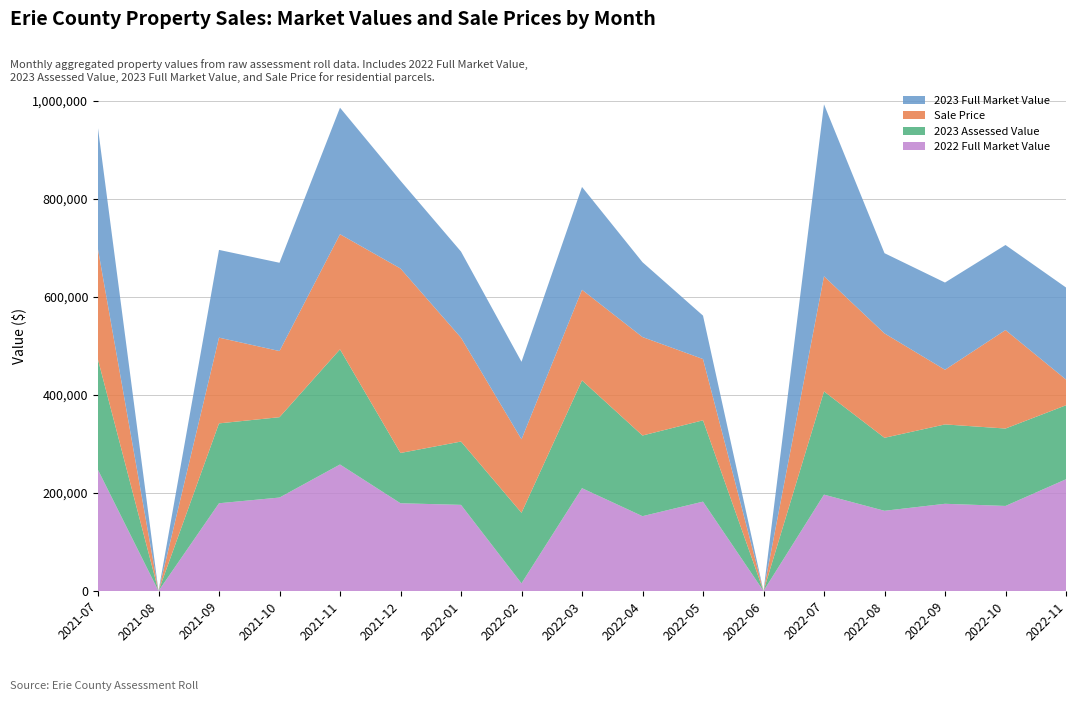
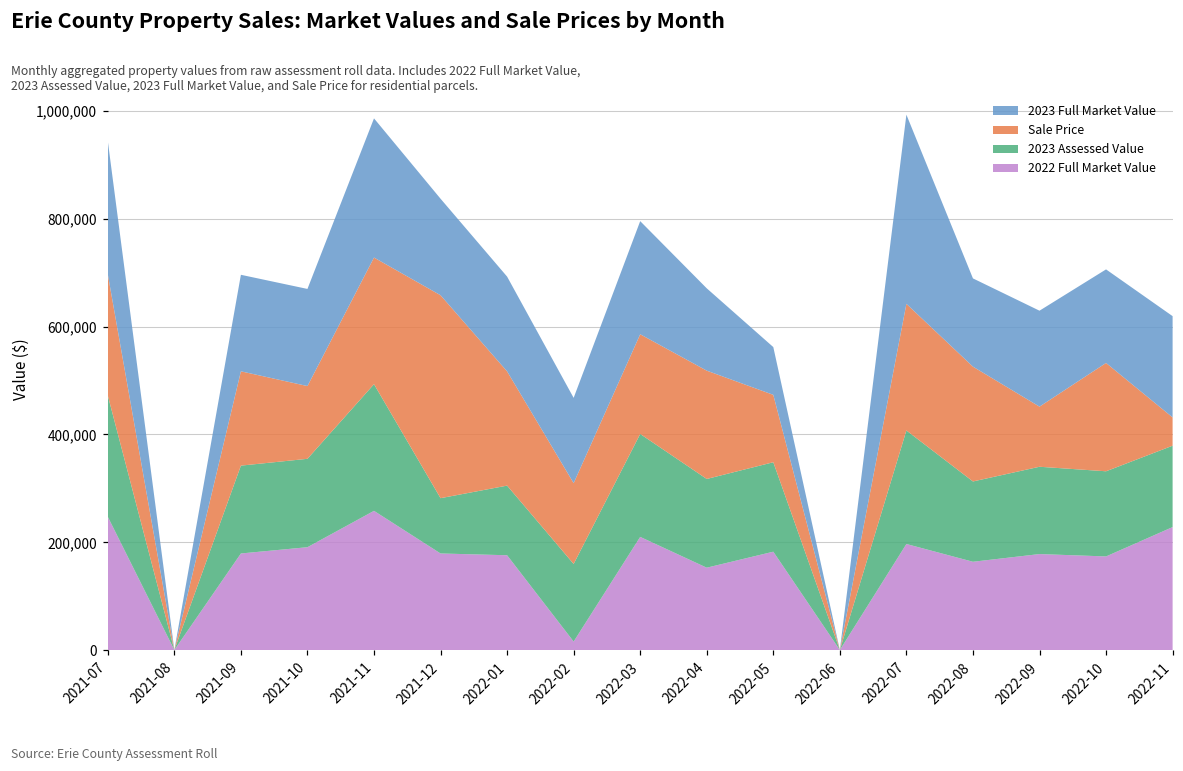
2023 Assessed Value, 2022-03: 220,000 -> 190,000
